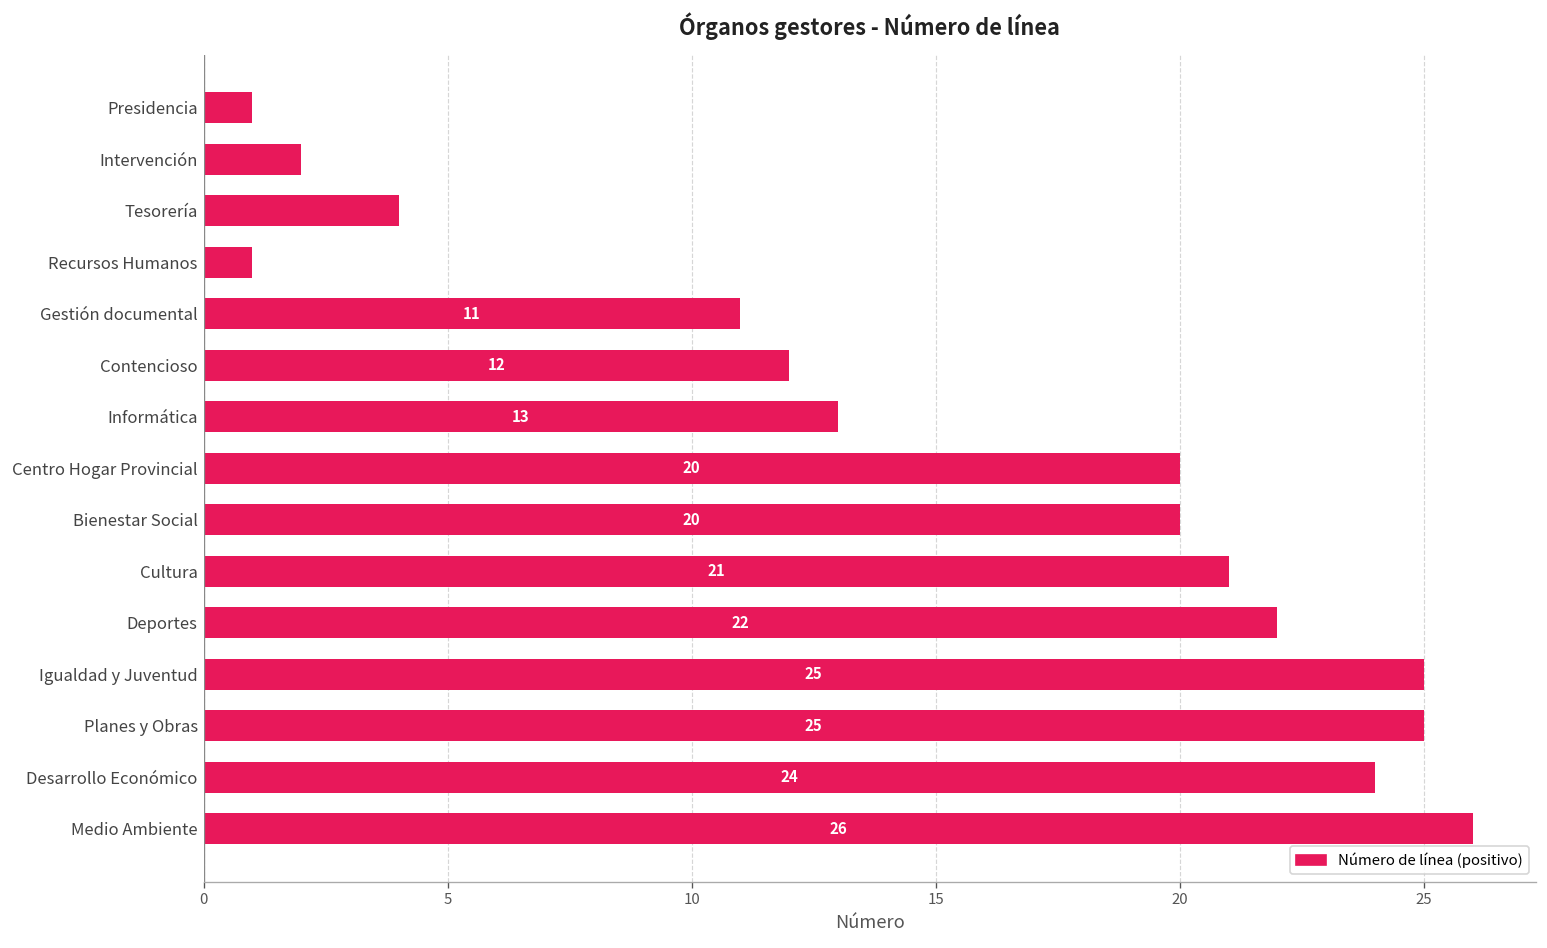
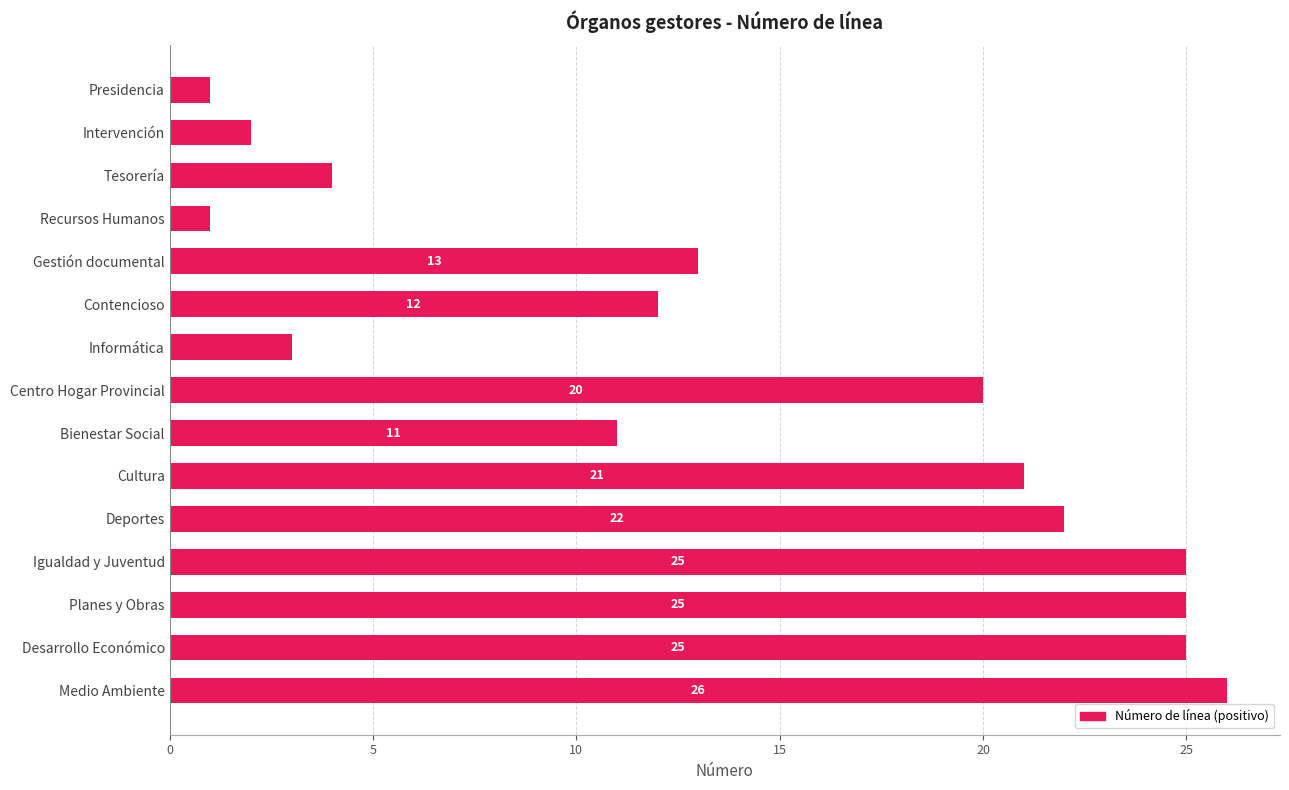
Gestión documental: 11 -> 13
Informática: 13 -> 3
Bienestar Social: 20 -> 11
Desarrollo Económico: 24 -> 25
